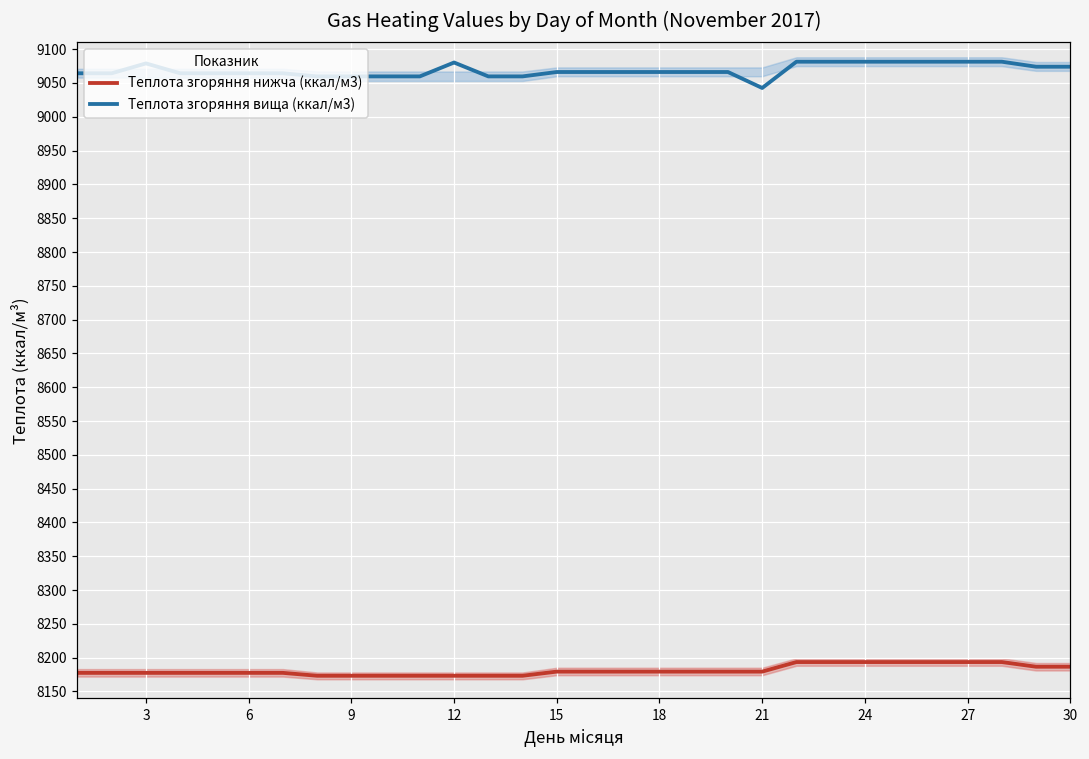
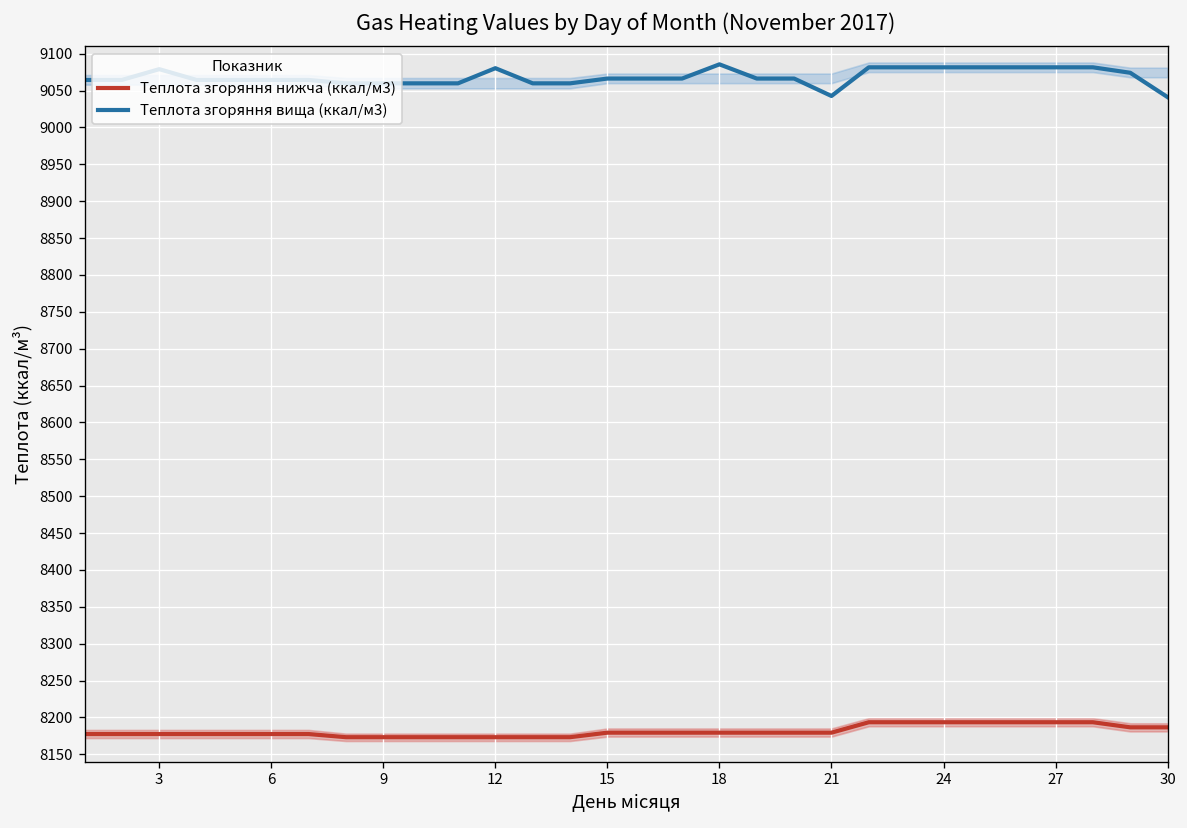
Теплота згоряння вища (ккал/м3), 18: 9070 -> 9090
Теплота згоряння вища (ккал/м3), 30: 9070 -> 9040
